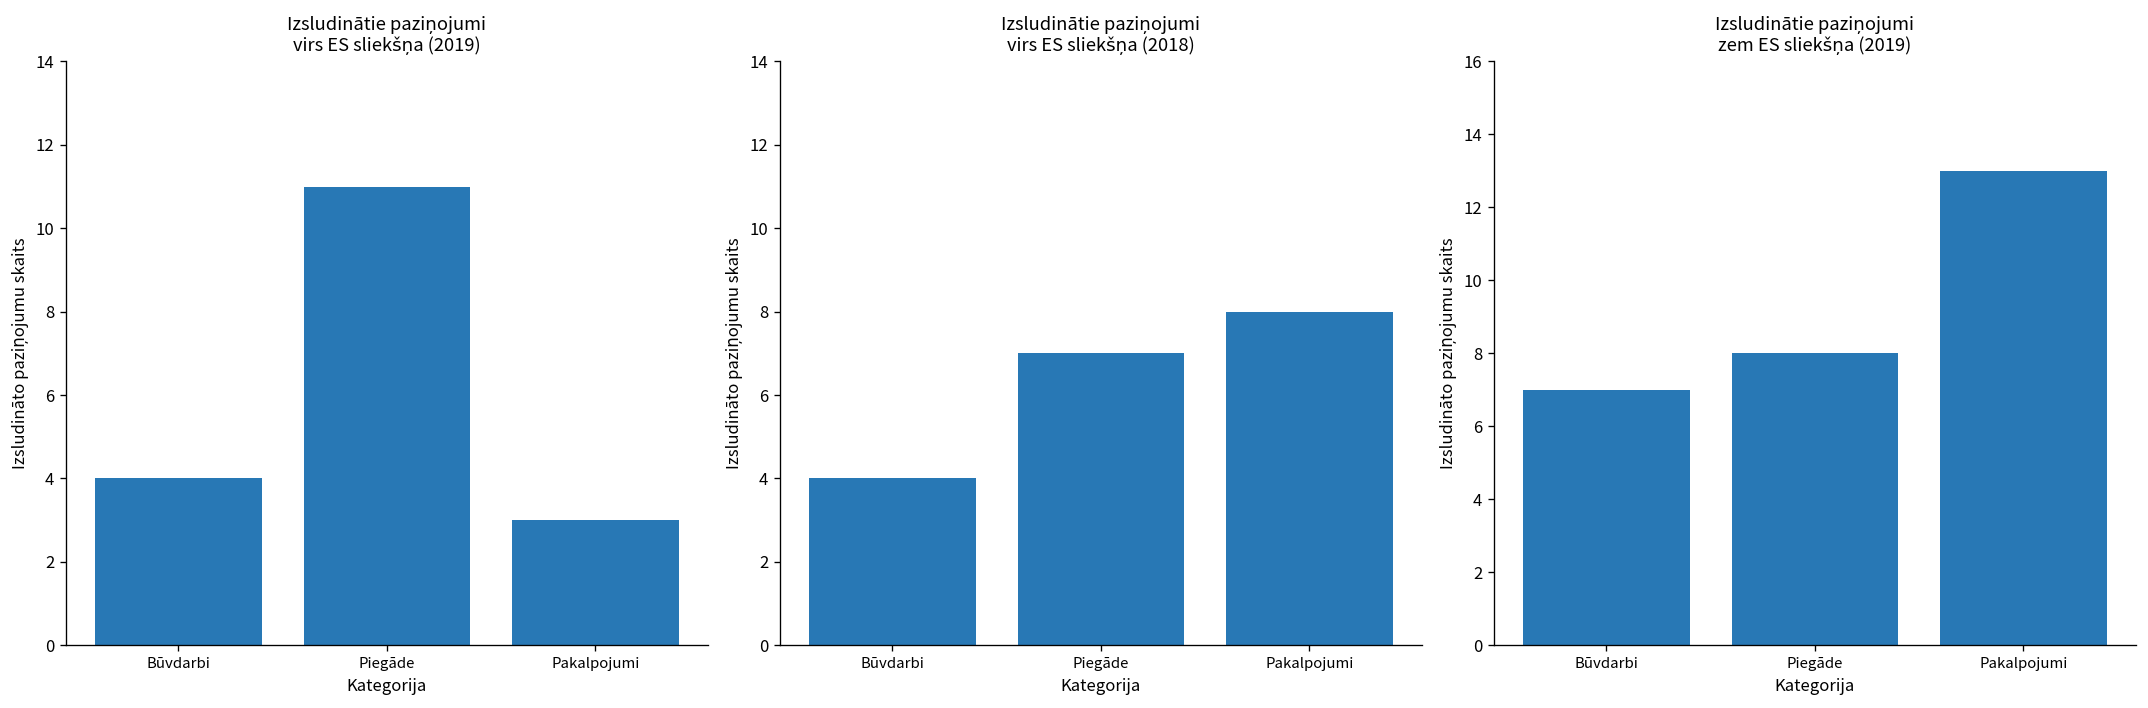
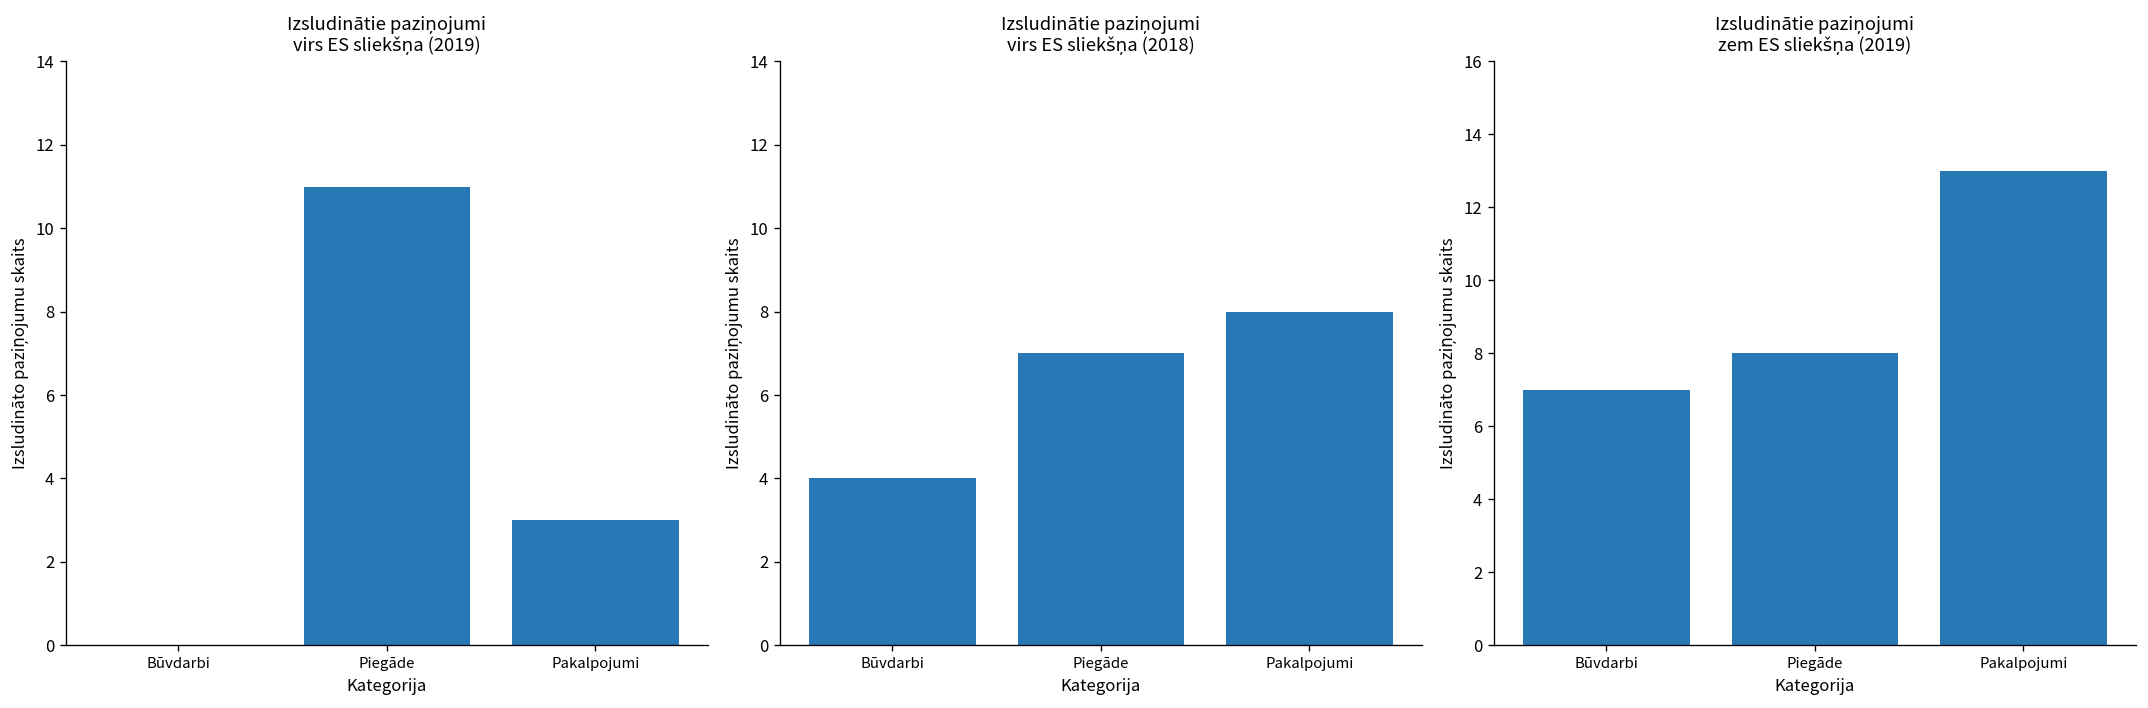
Izsludinātie paziņojumi virs ES sliekšņa (2019), Būvdarbi: 4 -> 0
